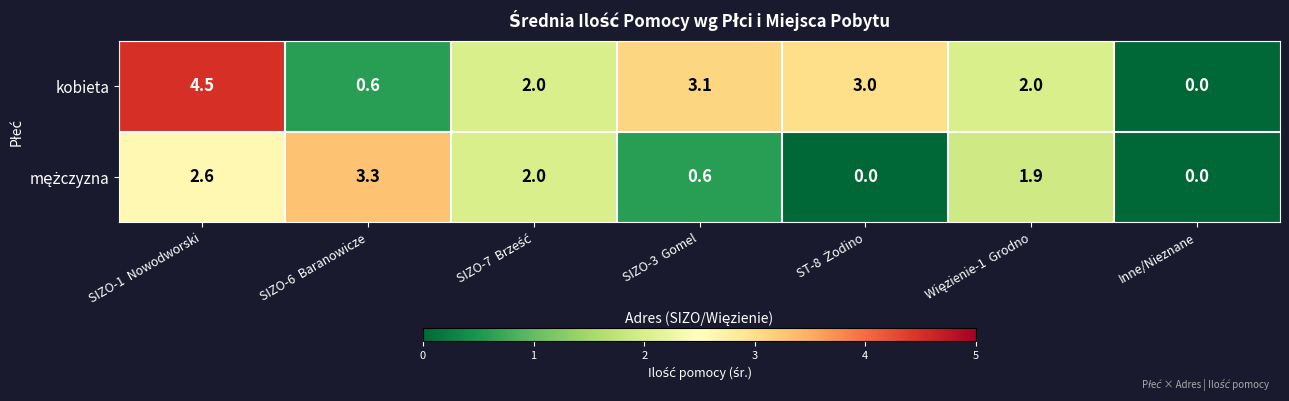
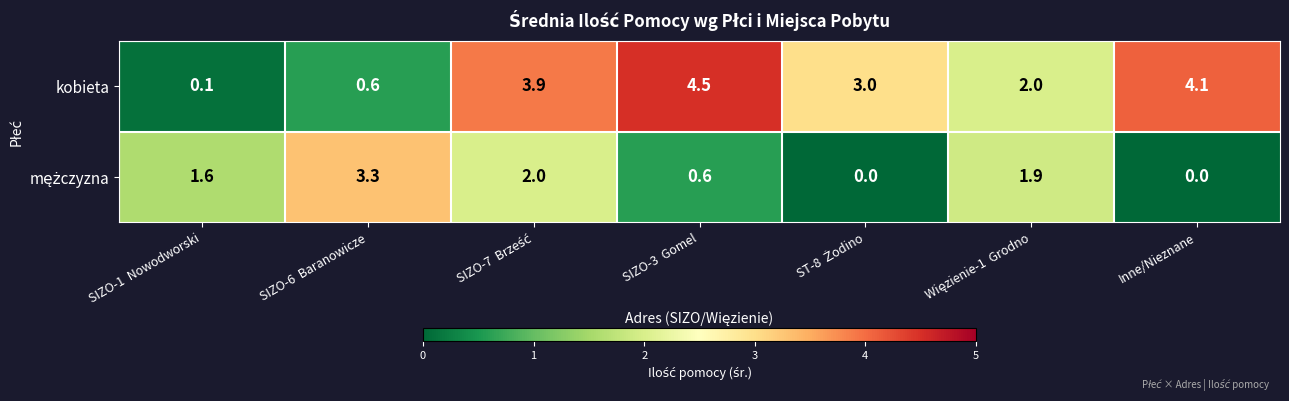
kobieta, SIZO-1 Nowodworski: 4.5 -> 0.1
kobieta, SIZO-7 Brześć: 2.0 -> 3.9
kobieta, SIZO-3 Gomel: 3.1 -> 4.5
kobieta, Inne/Nieznane: 0.0 -> 4.1
mężczyzna, SIZO-1 Nowodworski: 2.6 -> 1.6
